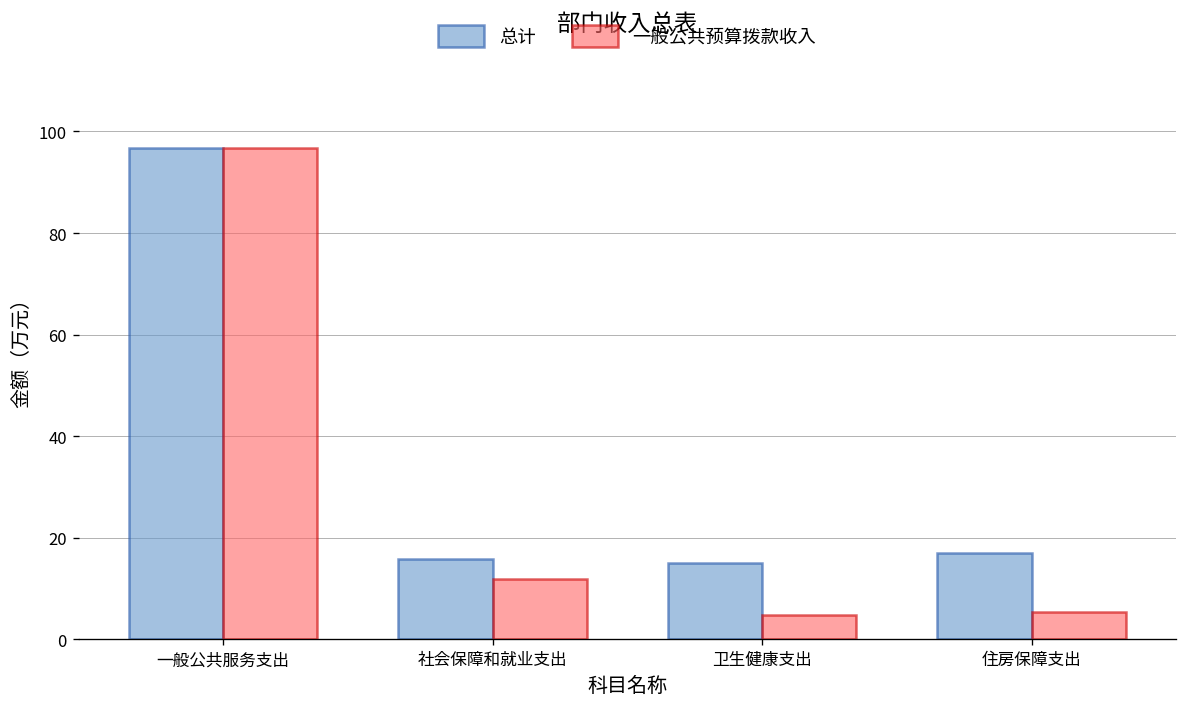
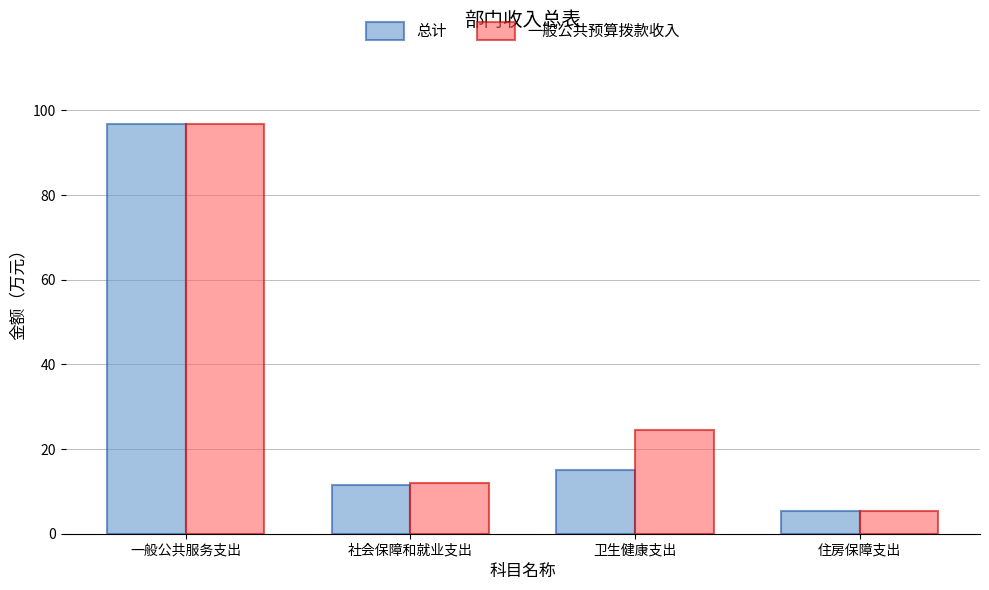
总计, 社会保障和就业支出: 16 -> 12
一般公共预算拨款收入, 卫生健康支出: 5 -> 24
总计, 住房保障支出: 17 -> 5
